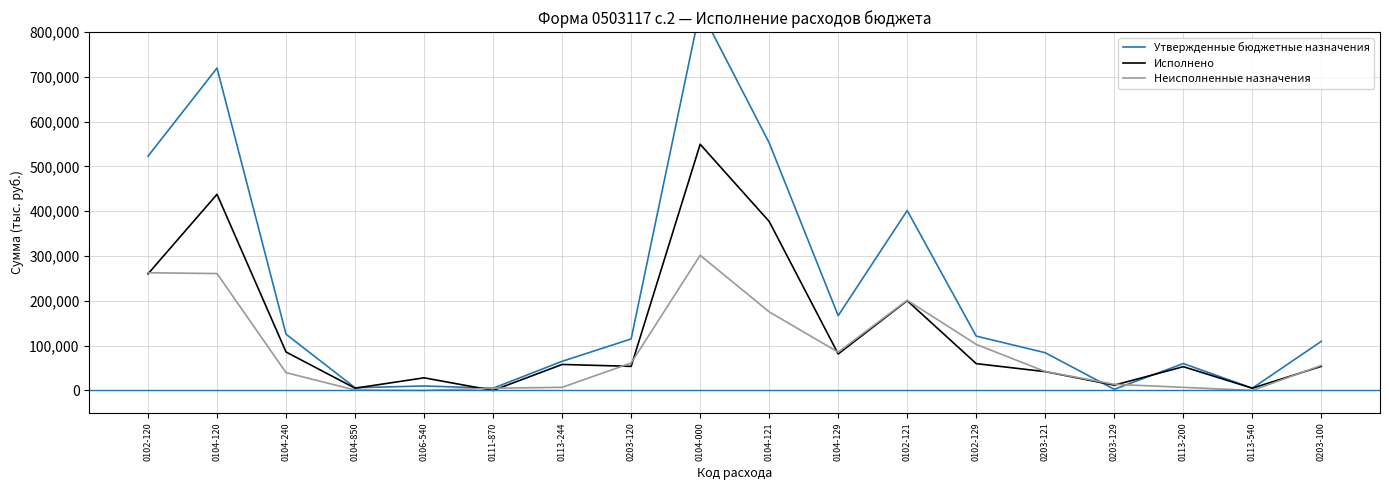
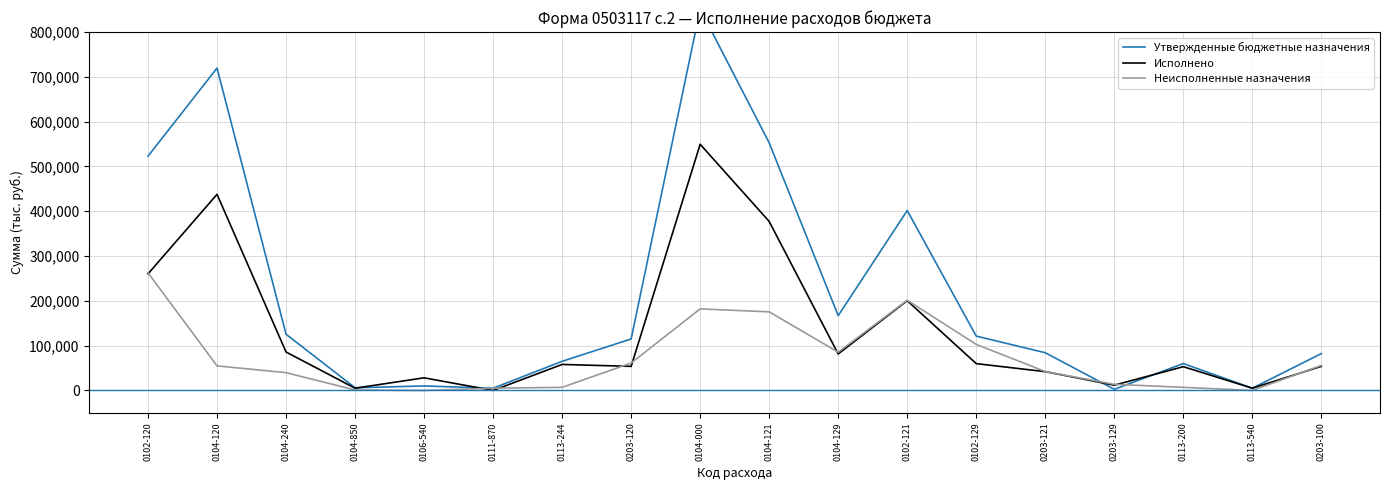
Неисполненные назначения, 0104-120: 260,000 -> 50,000
Неисполненные назначения, 0104-000: 300,000 -> 180,000
Утвержденные бюджетные назначения, 0203-100: 110,000 -> 80,000
